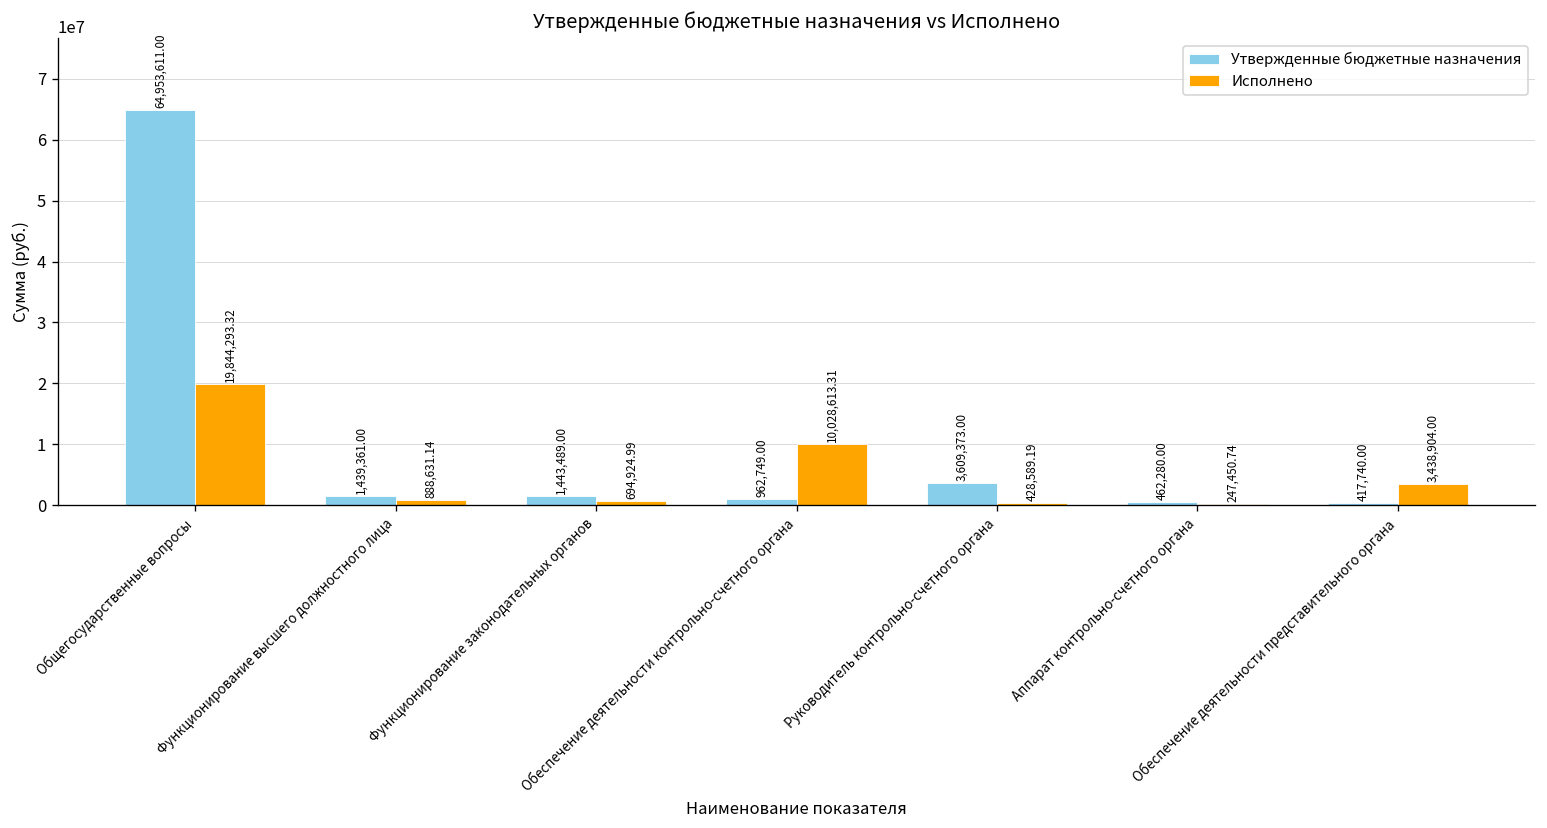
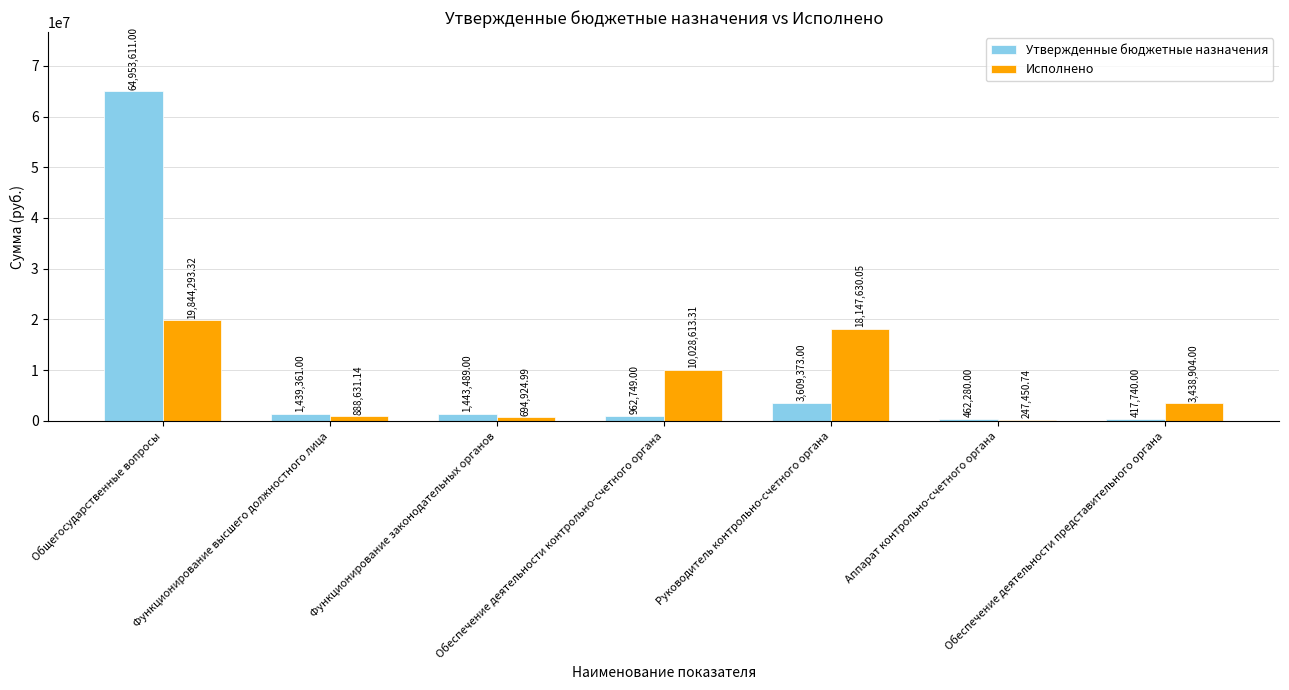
Исполнено, Руководитель контрольно-счетного органа: 428,589.19 -> 18,147,630.05
